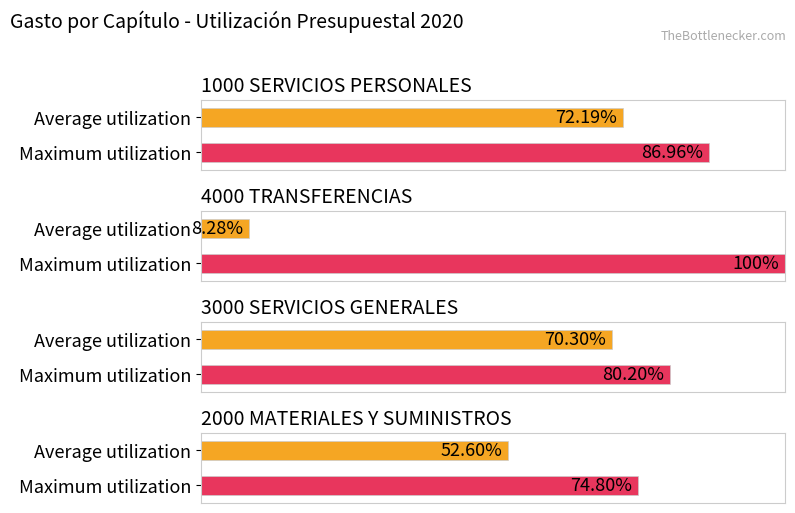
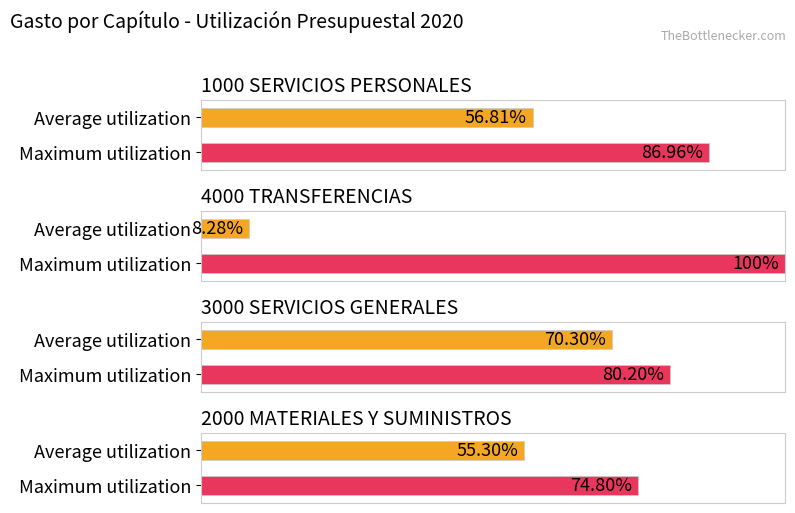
1000 SERVICIOS PERSONALES, Average utilization: 72.19% -> 56.81%
2000 MATERIALES Y SUMINISTROS, Average utilization: 52.60% -> 55.30%
